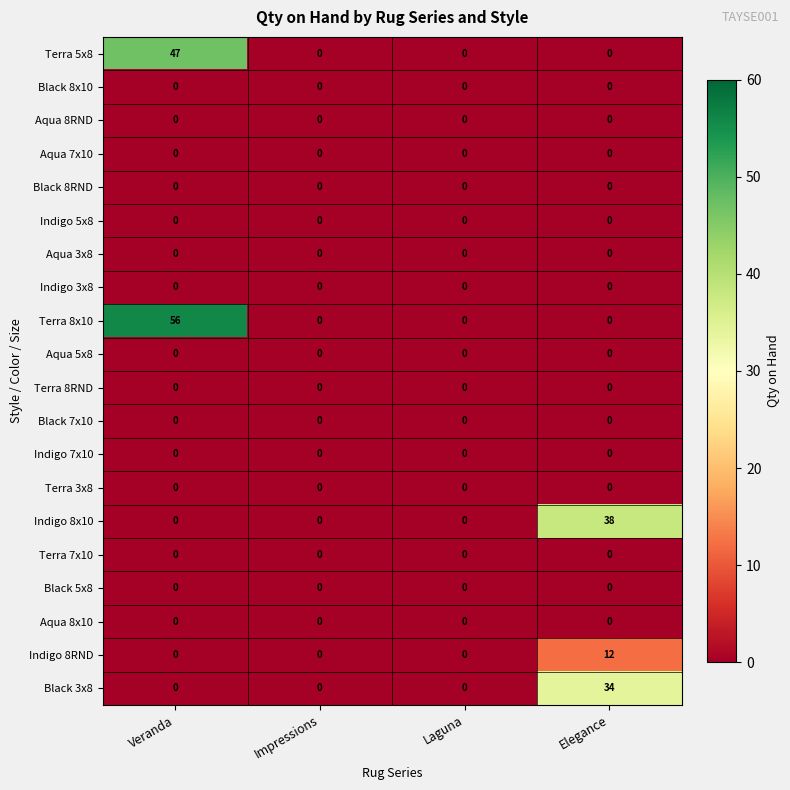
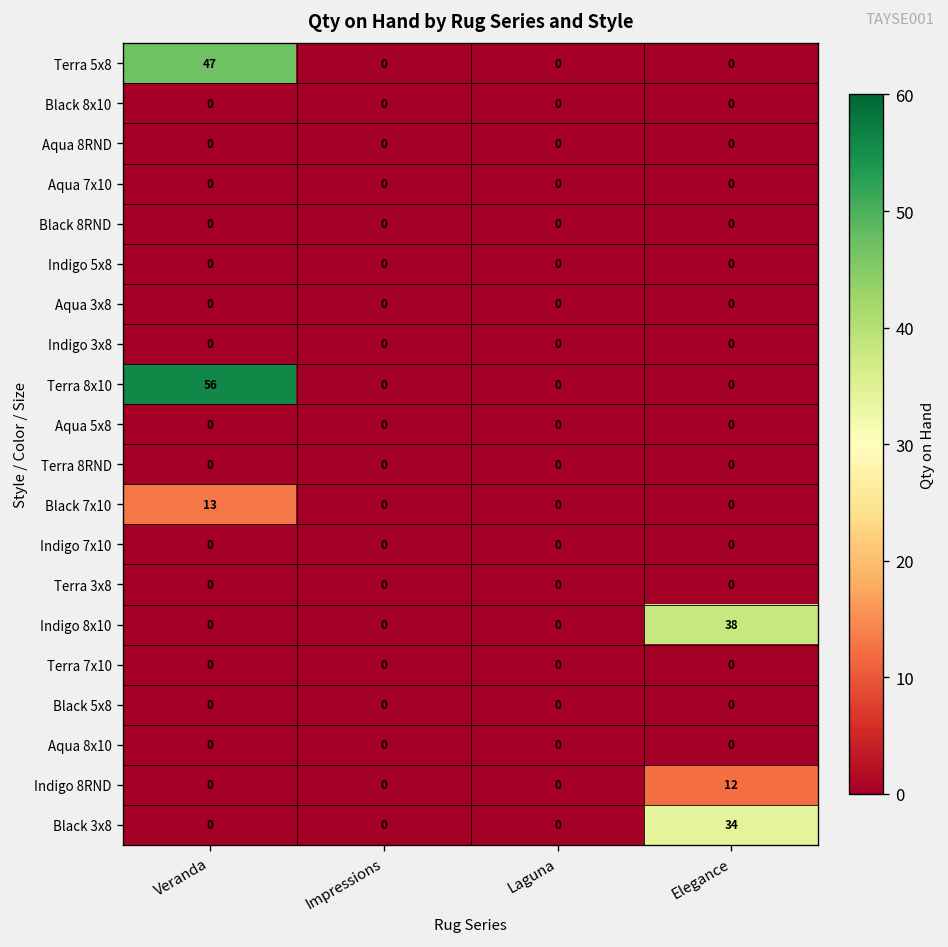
Black 7x10, Veranda: 0 -> 13
